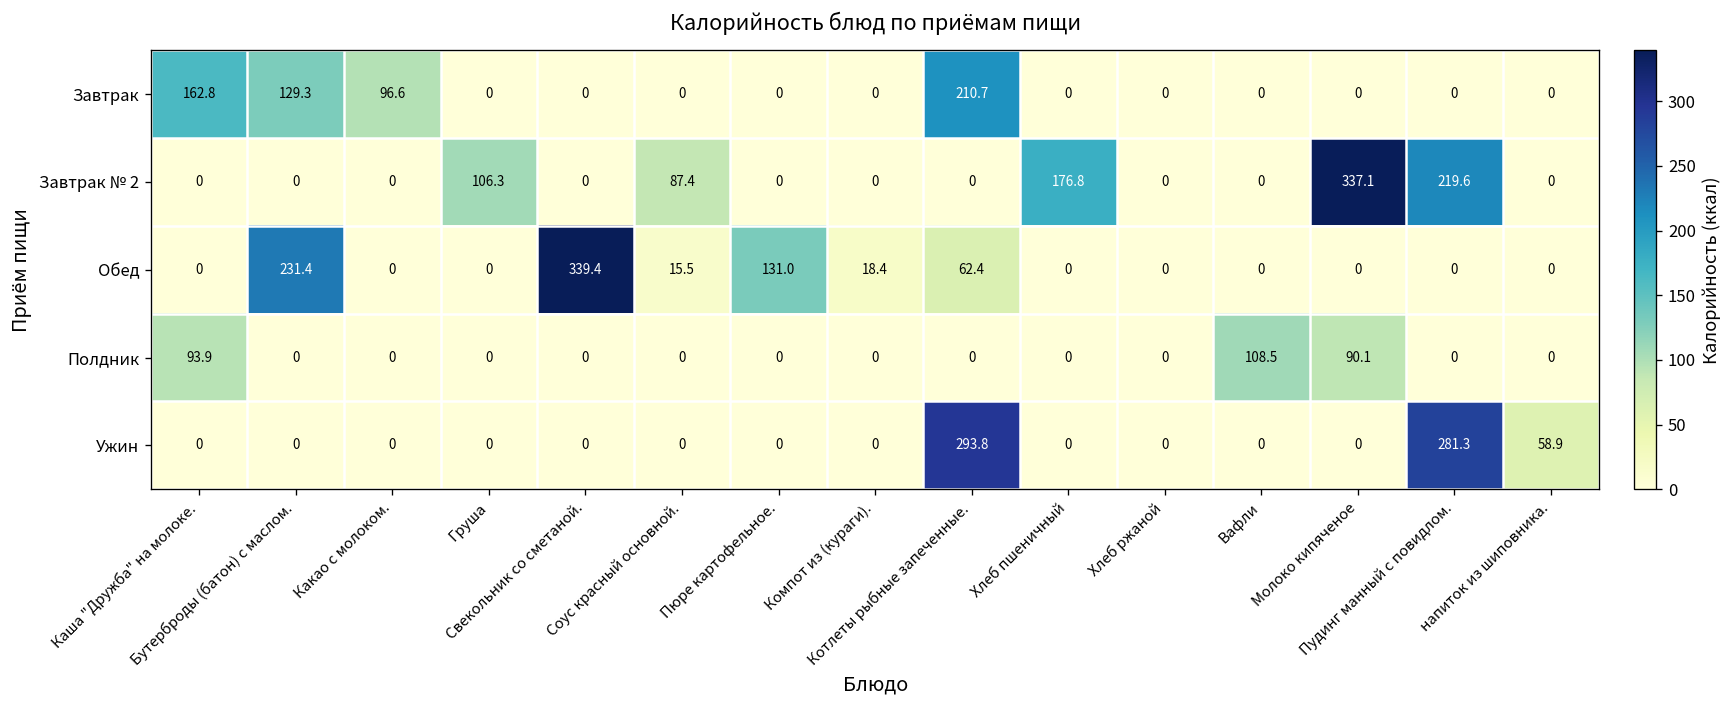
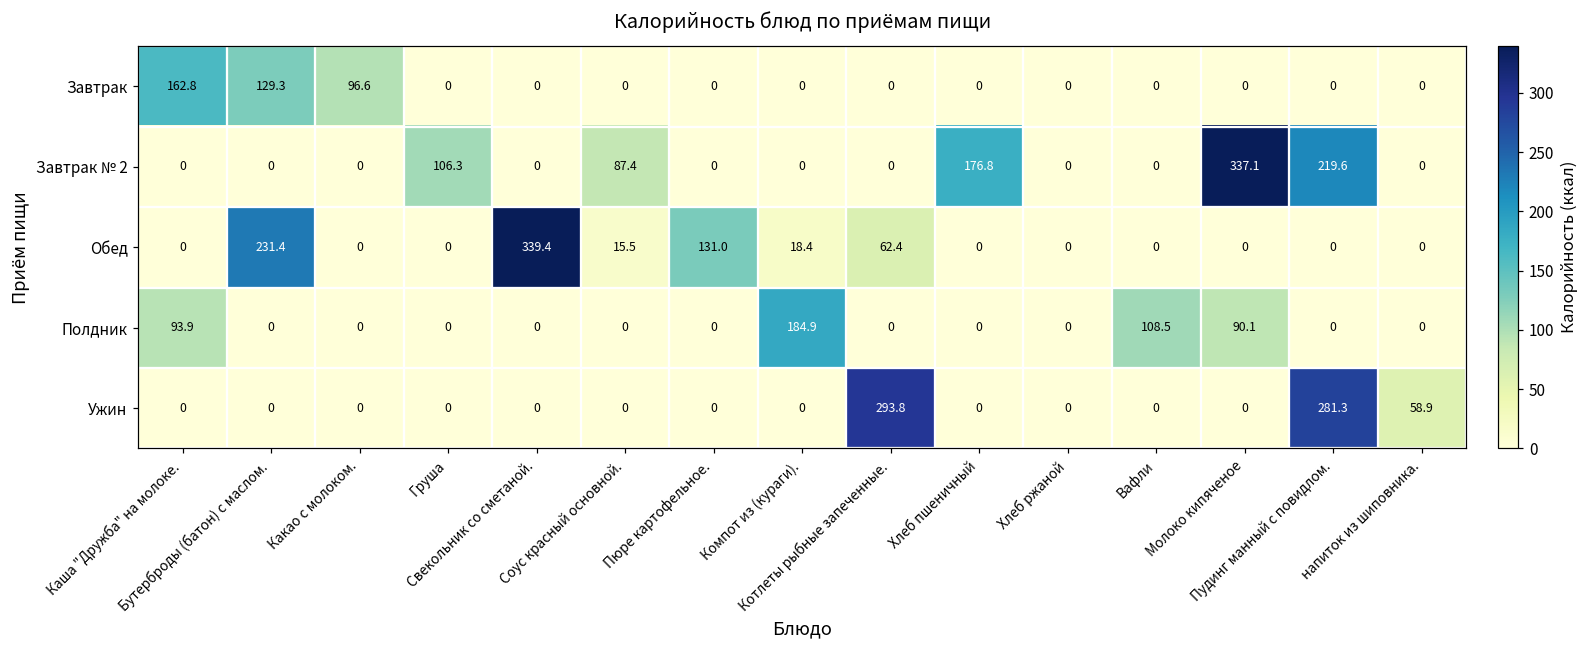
Завтрак, Котлеты рыбные запеченные.: 210.7 -> 0
Полдник, Компот из (кураги).: 0 -> 184.9
